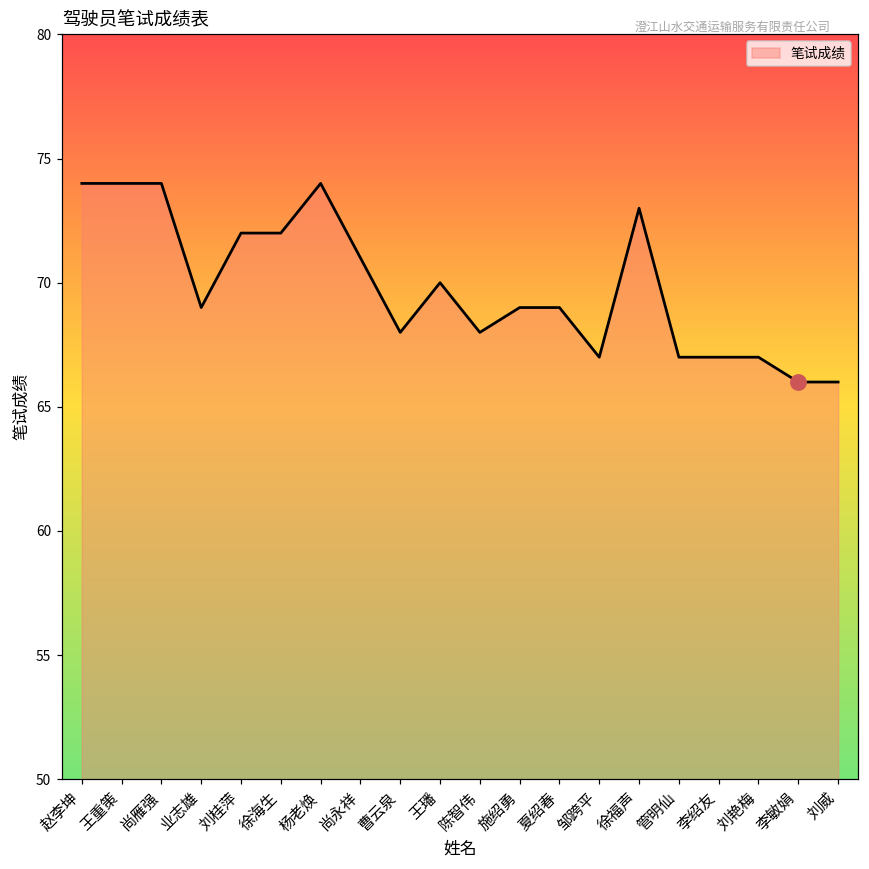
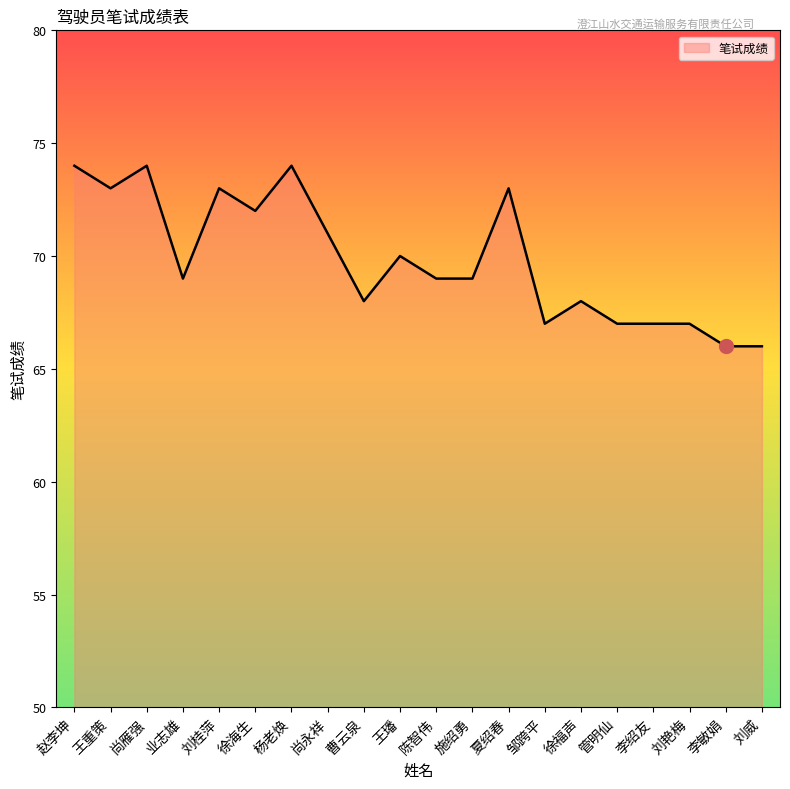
笔试成绩, 王重策: 74 -> 73
笔试成绩, 刘桂萍: 72 -> 73
笔试成绩, 陈智伟: 68 -> 69
笔试成绩, 夏绍春: 69 -> 73
笔试成绩, 徐福声: 73 -> 68
